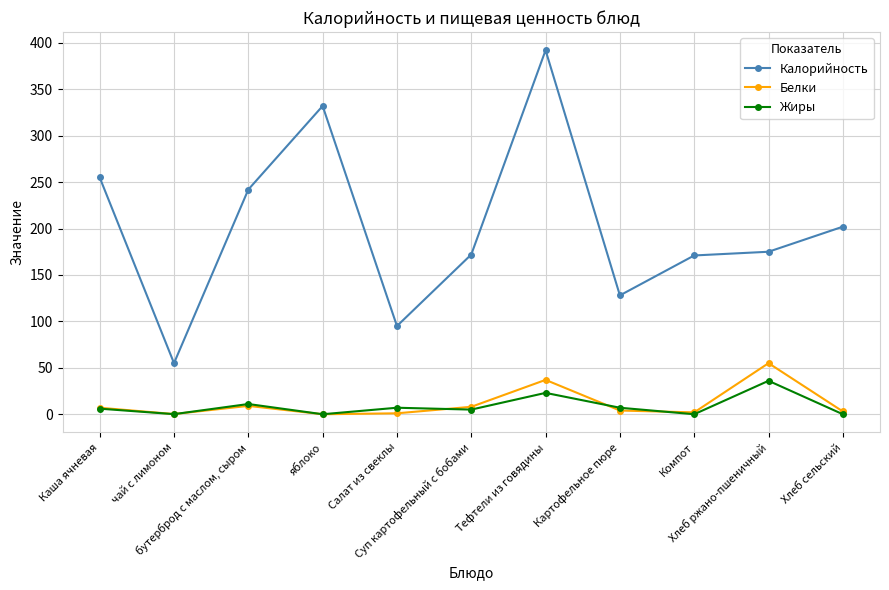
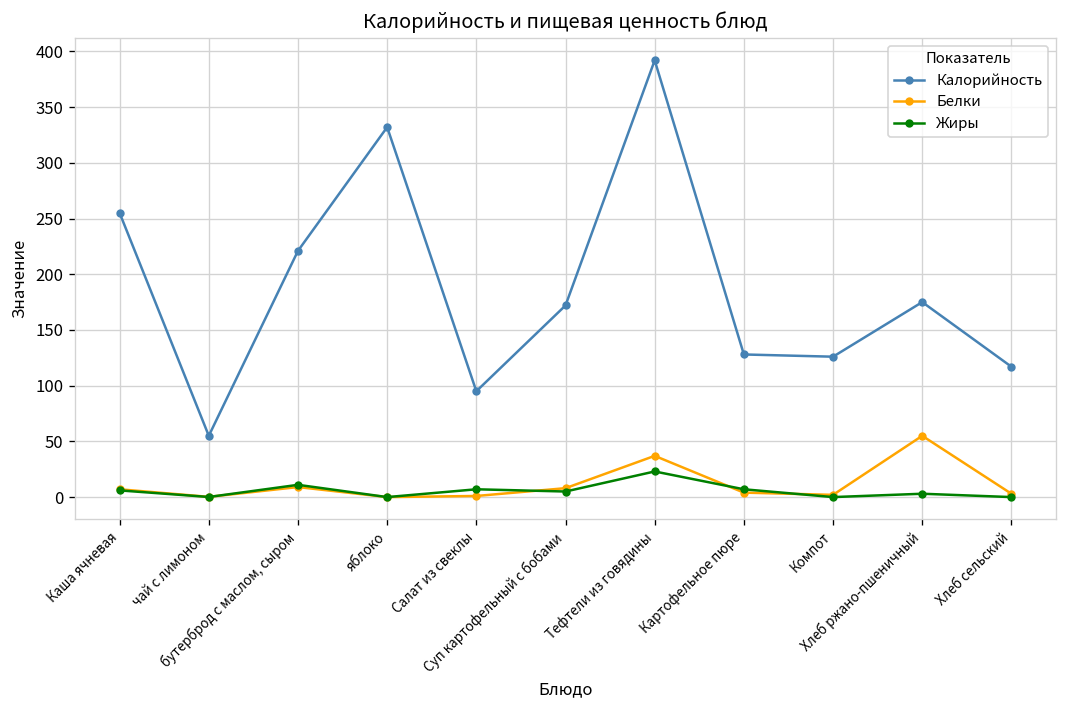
Калорийность, бутерброд с маслом, сыром: 240 -> 220
Калорийность, Компот: 170 -> 130
Жиры, Хлеб ржано-пшеничный: 40 -> 0
Калорийность, Хлеб сельский: 200 -> 120
